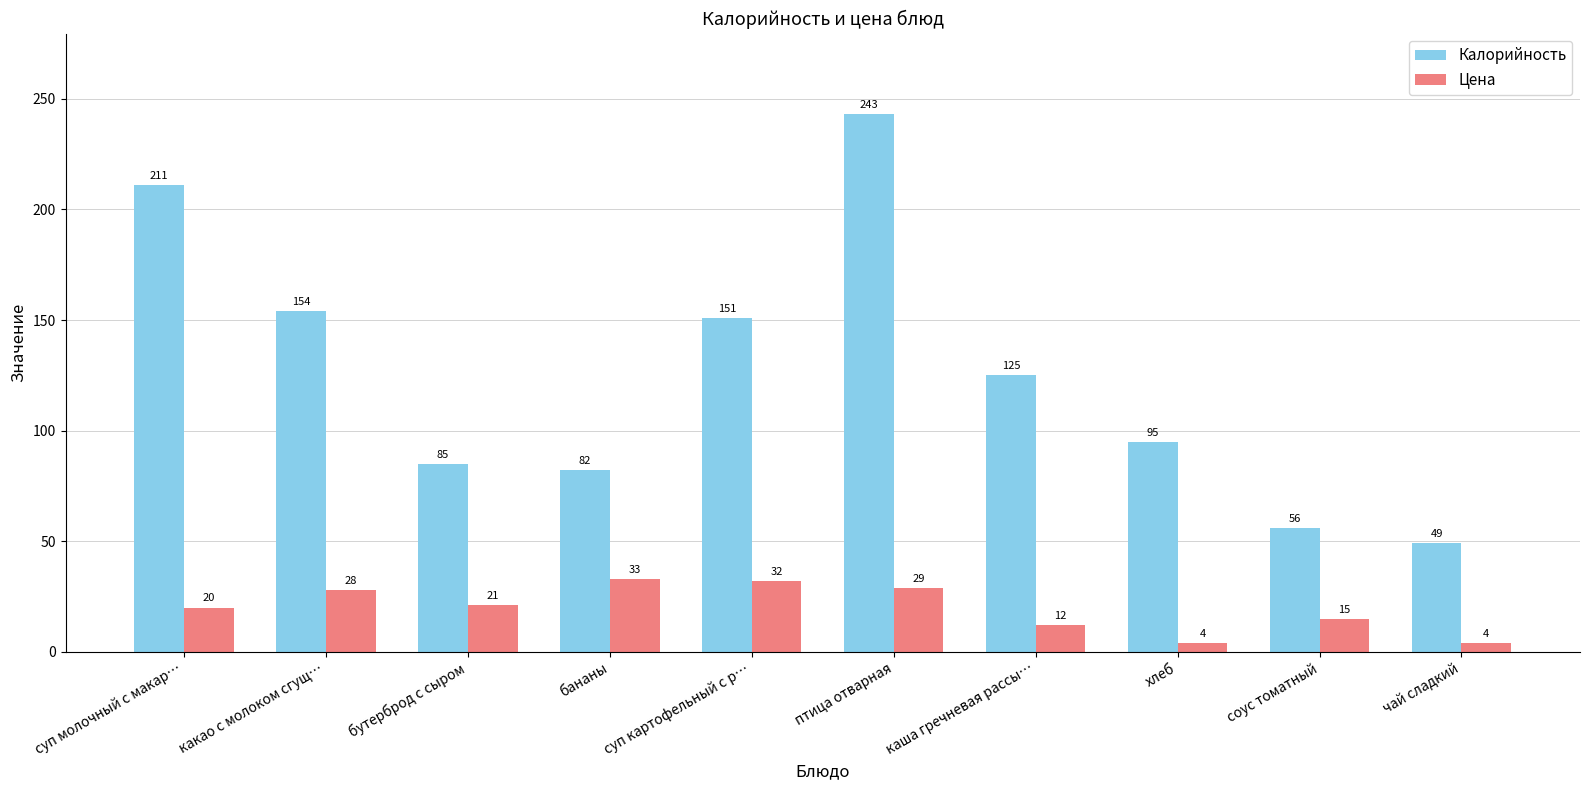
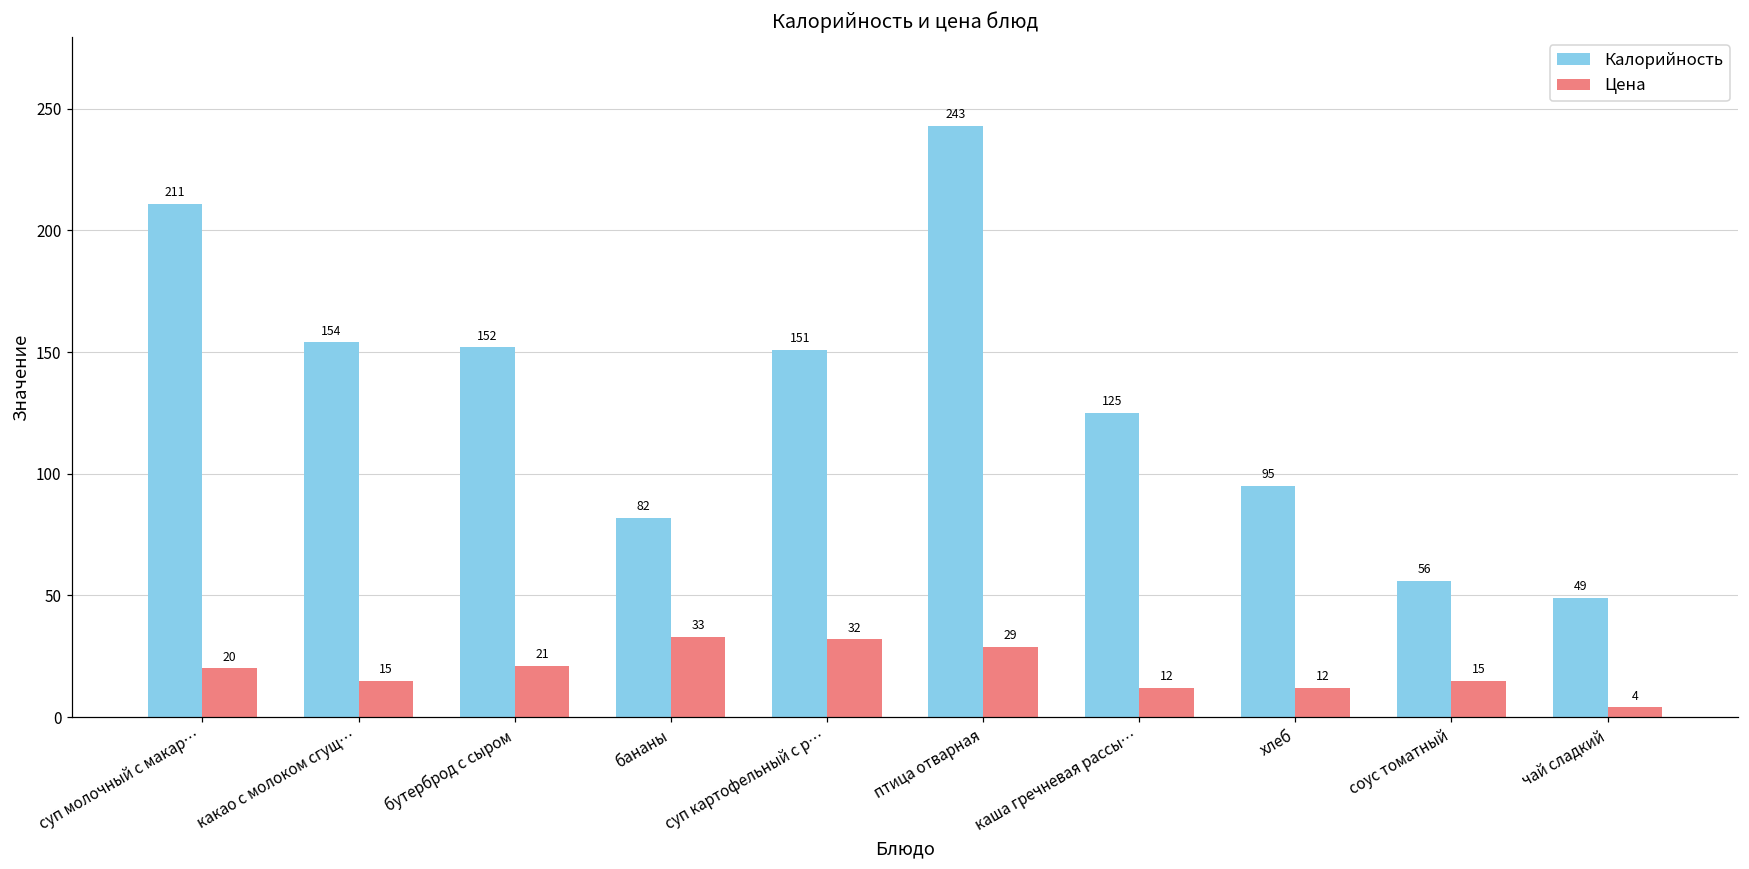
Цена, какао с молоком сгущ…: 28 -> 15
Калорийность, бутерброд с сыром: 85 -> 152
Цена, хлеб: 4 -> 12
